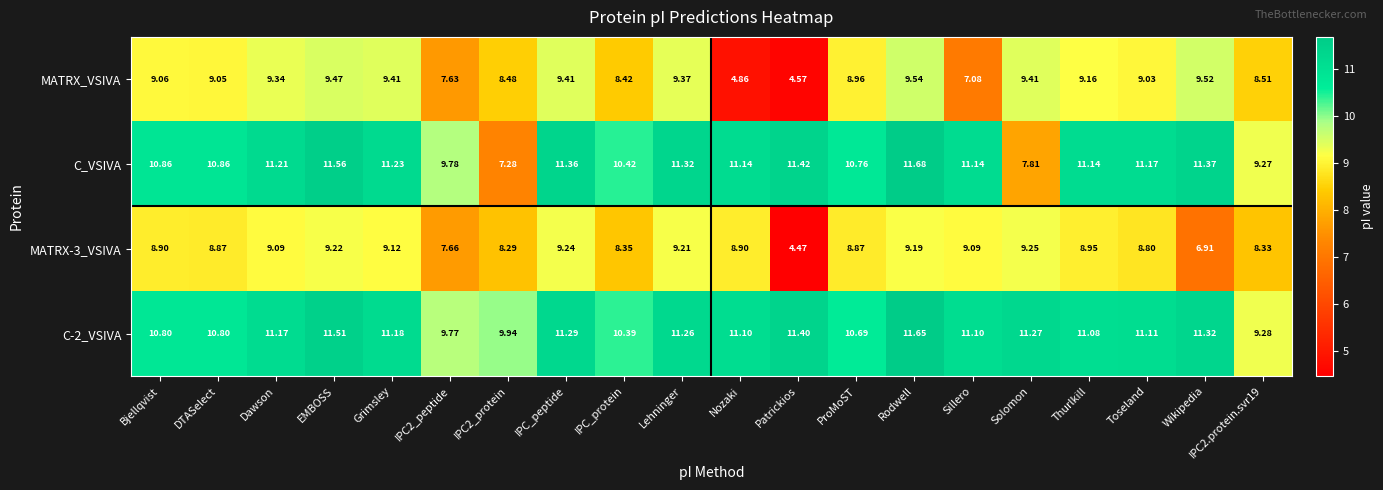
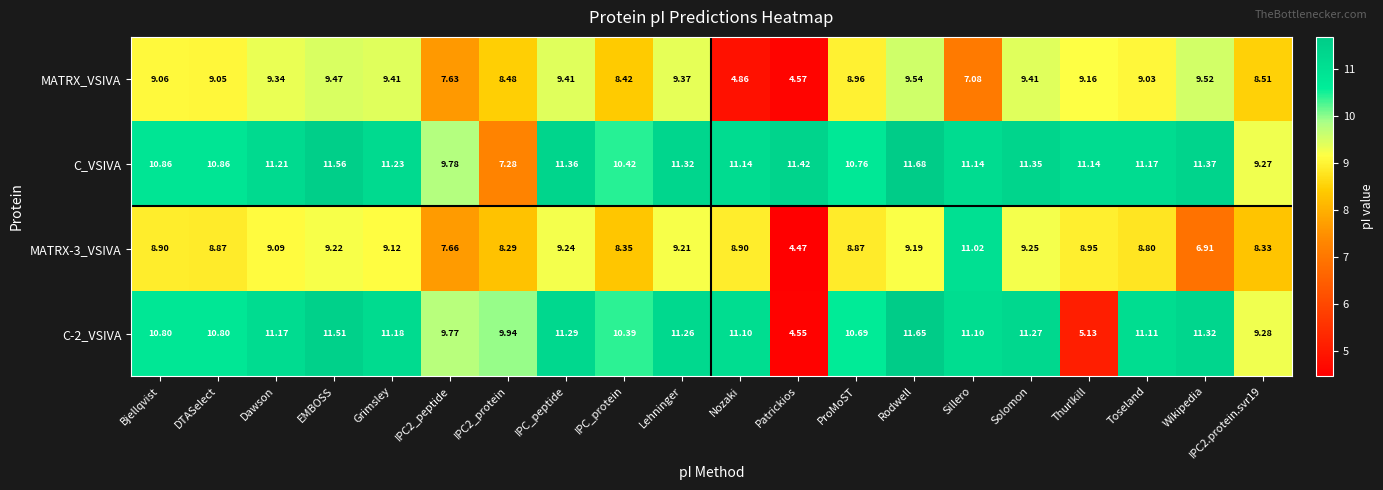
C_VSIVA, Solomon: 7.81 -> 11.35
MATRX-3_VSIVA, Sillero: 9.09 -> 11.02
C-2_VSIVA, Patrickios: 11.40 -> 4.55
C-2_VSIVA, Thurlkill: 11.08 -> 5.13
